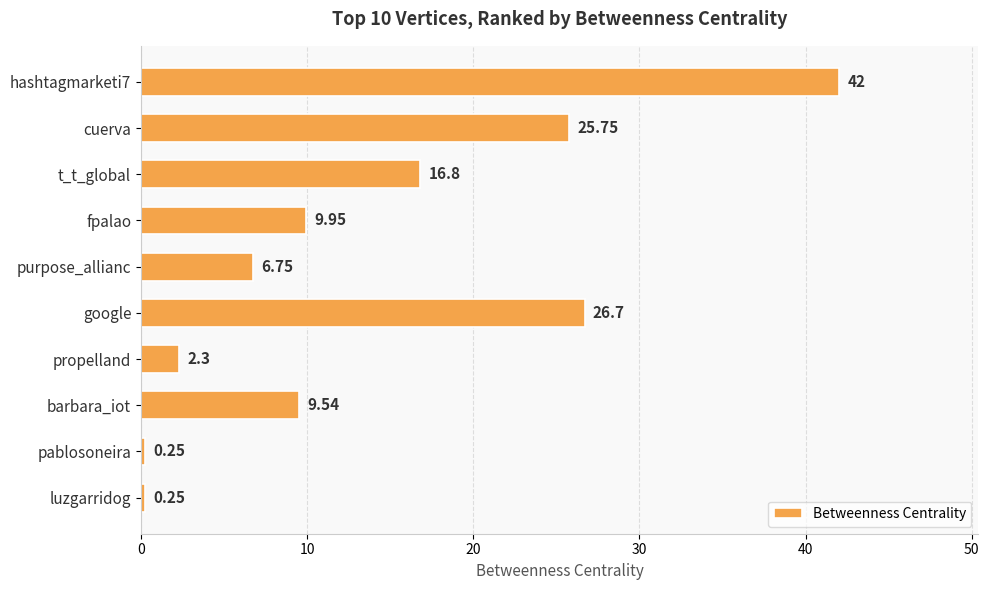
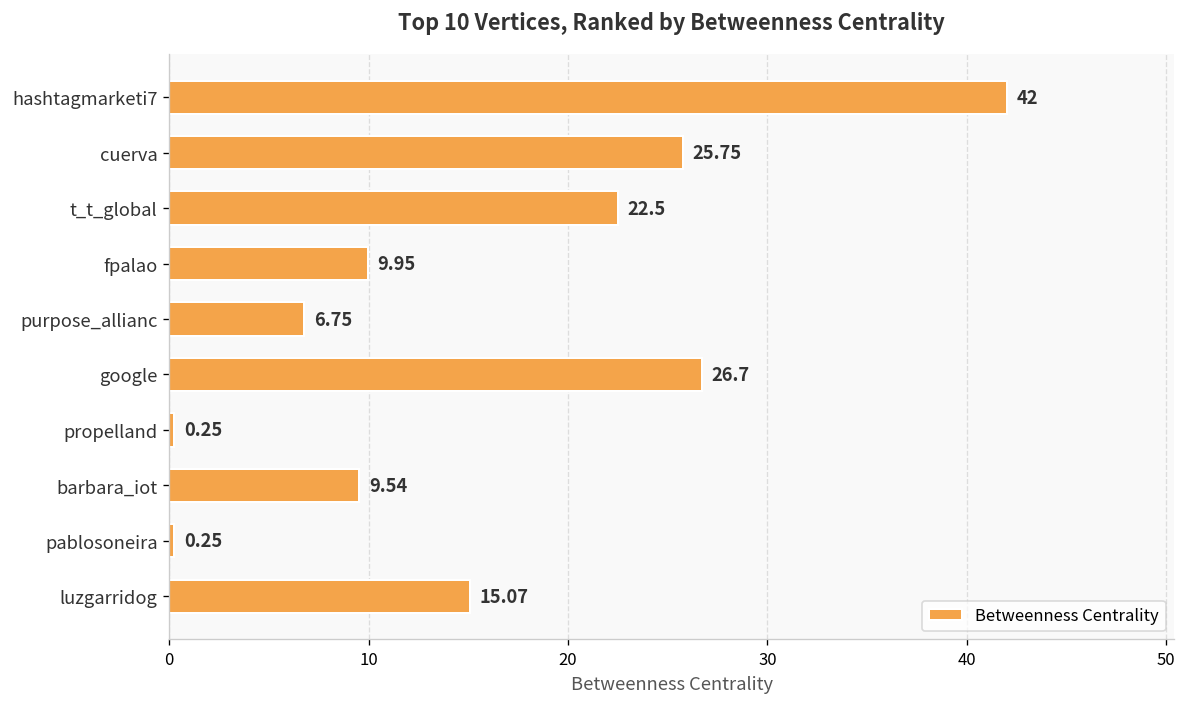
t_t_global: 16.8 -> 22.5
propelland: 2.3 -> 0.25
luzgarridog: 0.25 -> 15.07
